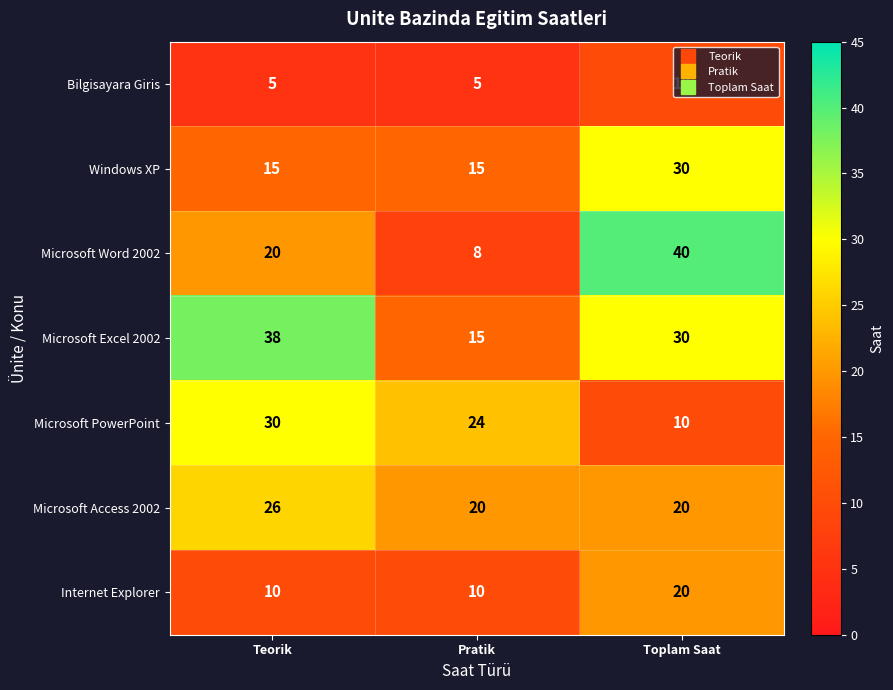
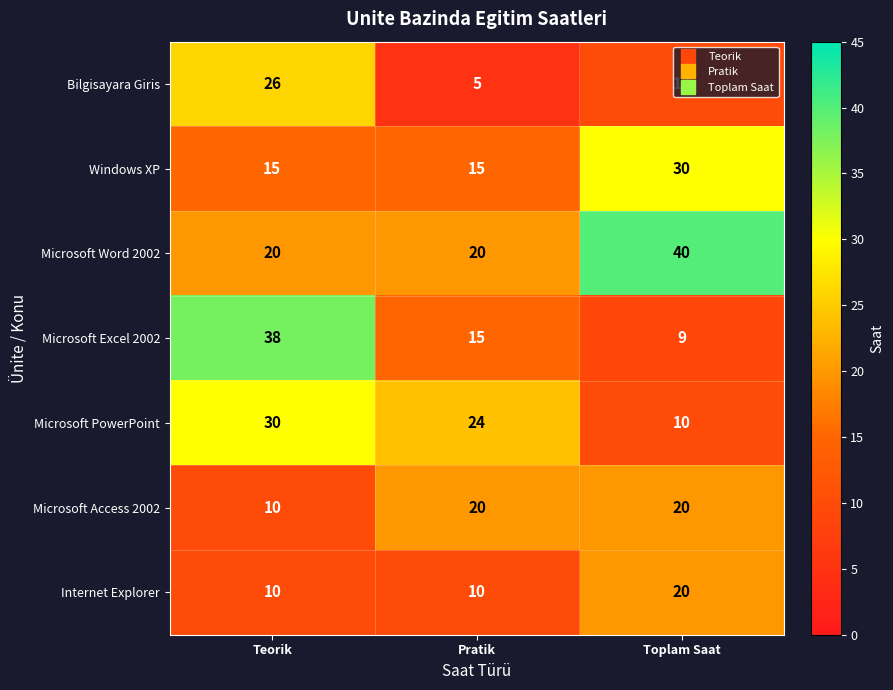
Bilgisayara Giris, Teorik: 5 -> 26
Microsoft Word 2002, Pratik: 8 -> 20
Microsoft Excel 2002, Toplam Saat: 30 -> 9
Microsoft Access 2002, Teorik: 26 -> 10
